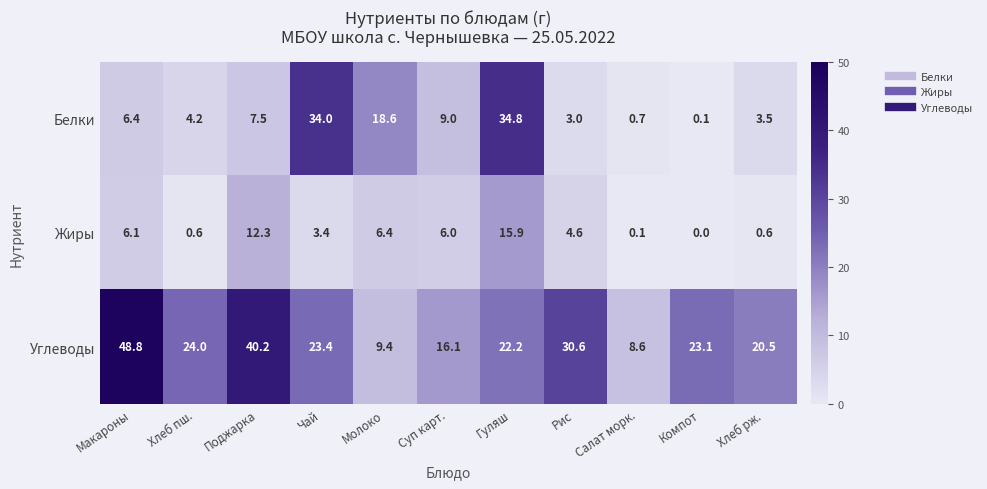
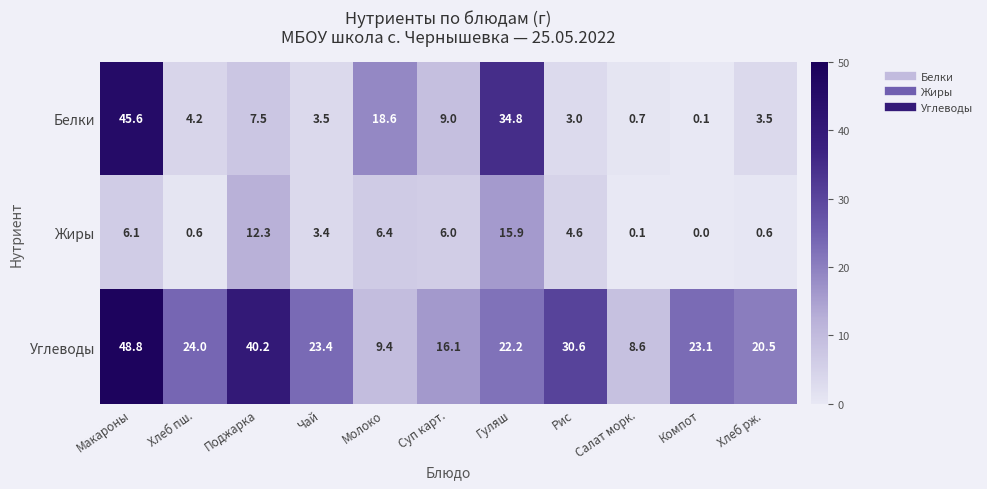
Белки, Макароны: 6.4 -> 45.6
Белки, Чай: 34.0 -> 3.5
